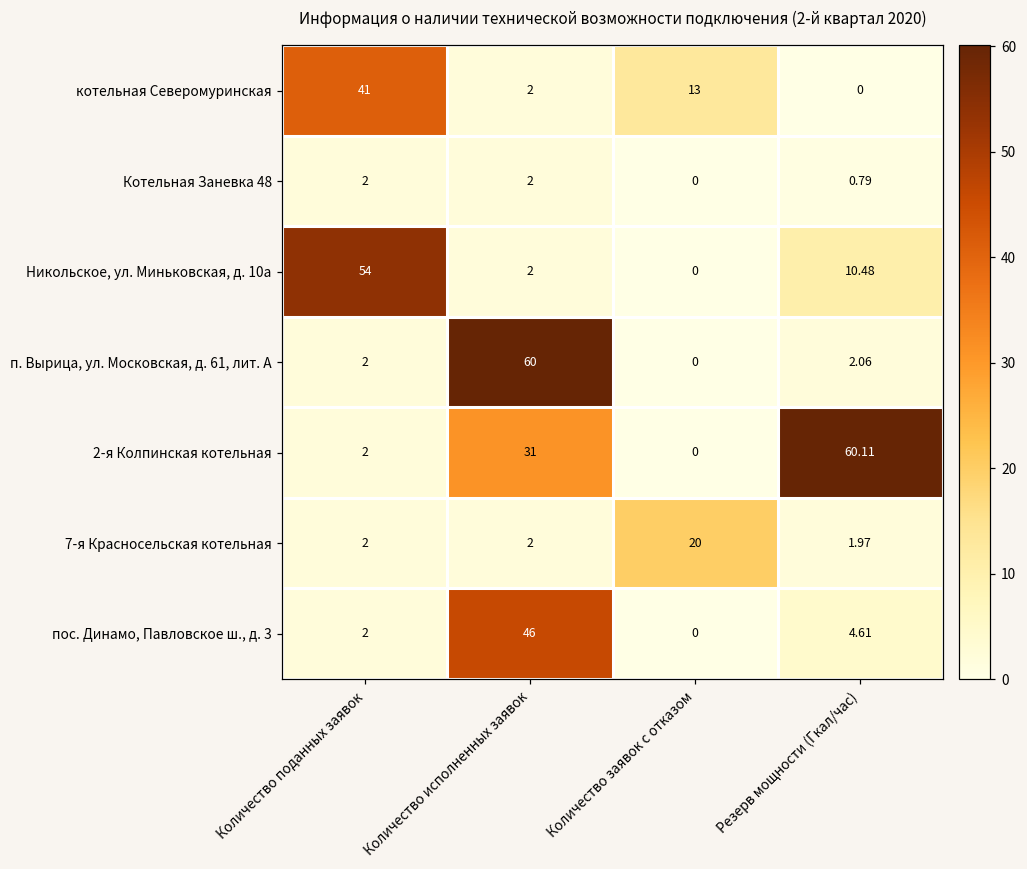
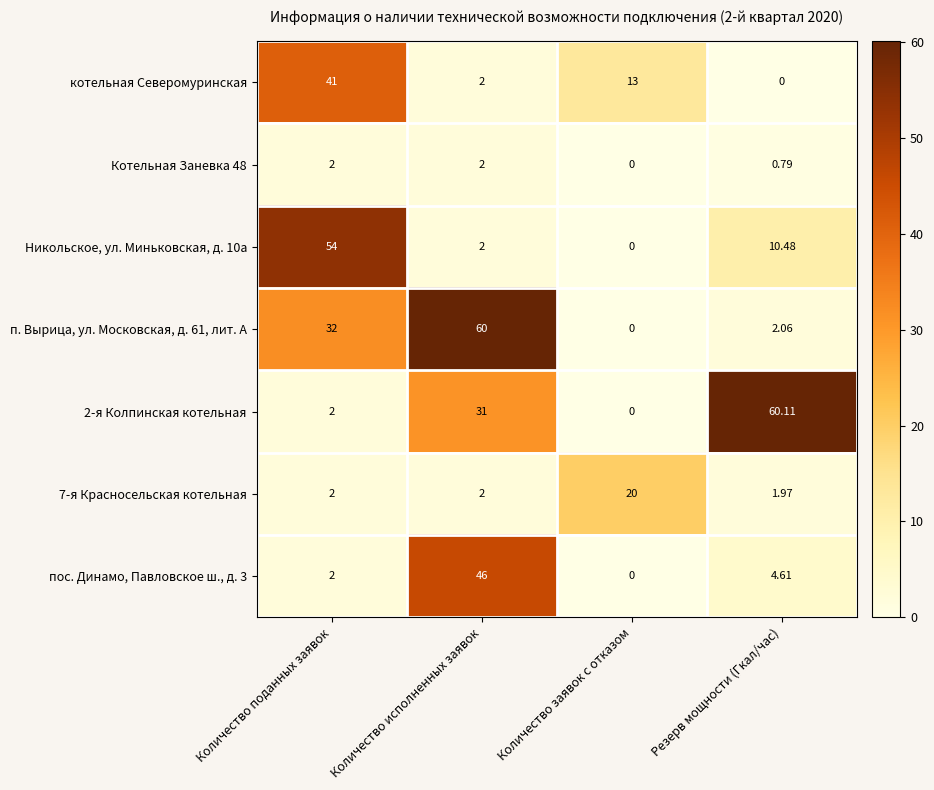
п. Вырица, ул. Московская, д. 61, лит. А, Количество поданных заявок: 2 -> 32
